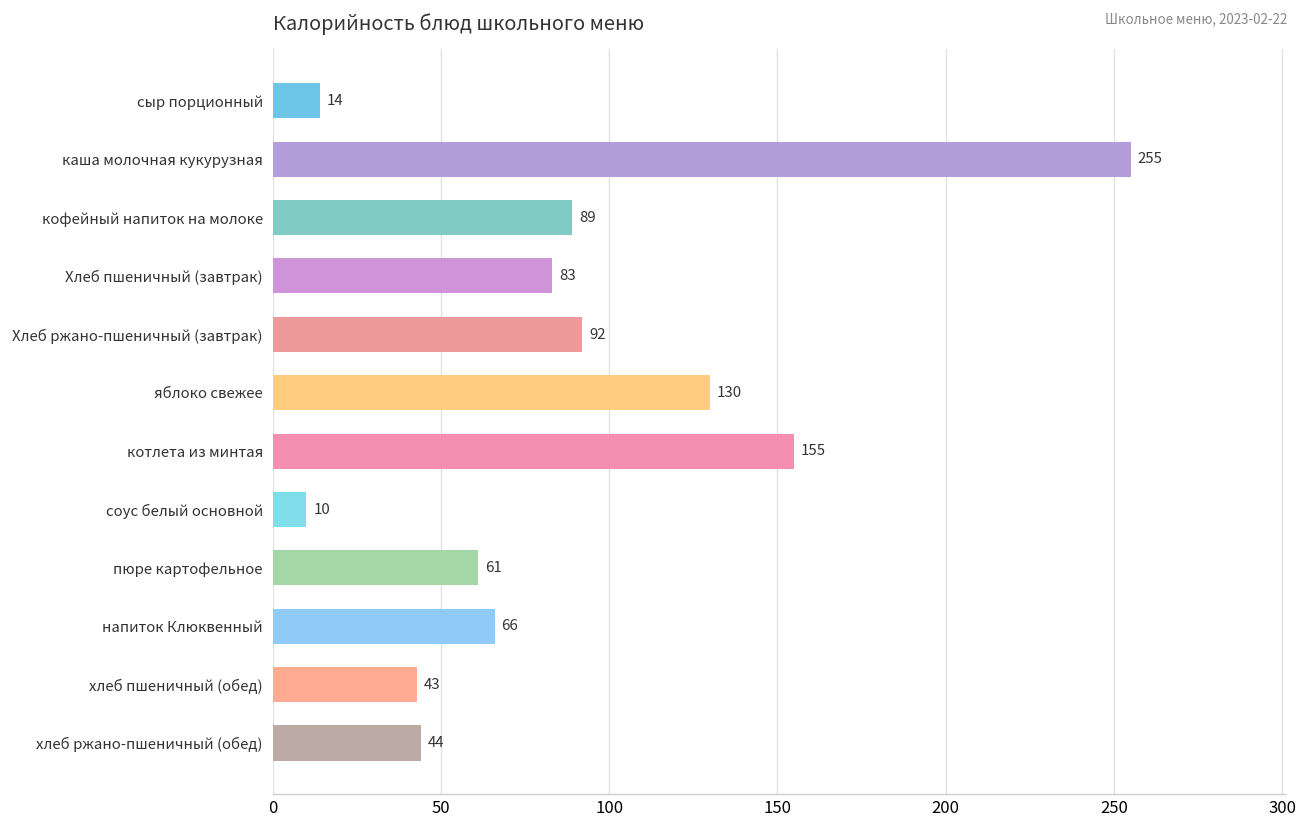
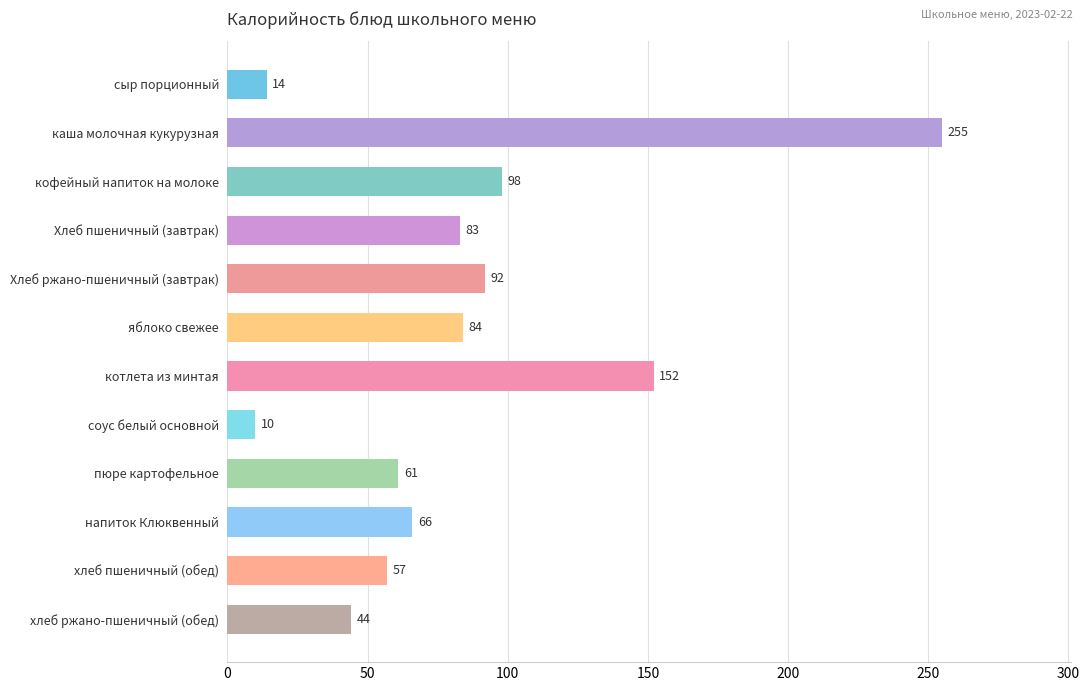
кофейный напиток на молоке: 89 -> 98
яблоко свежее: 130 -> 84
котлета из минтая: 155 -> 152
хлеб пшеничный (обед): 43 -> 57
